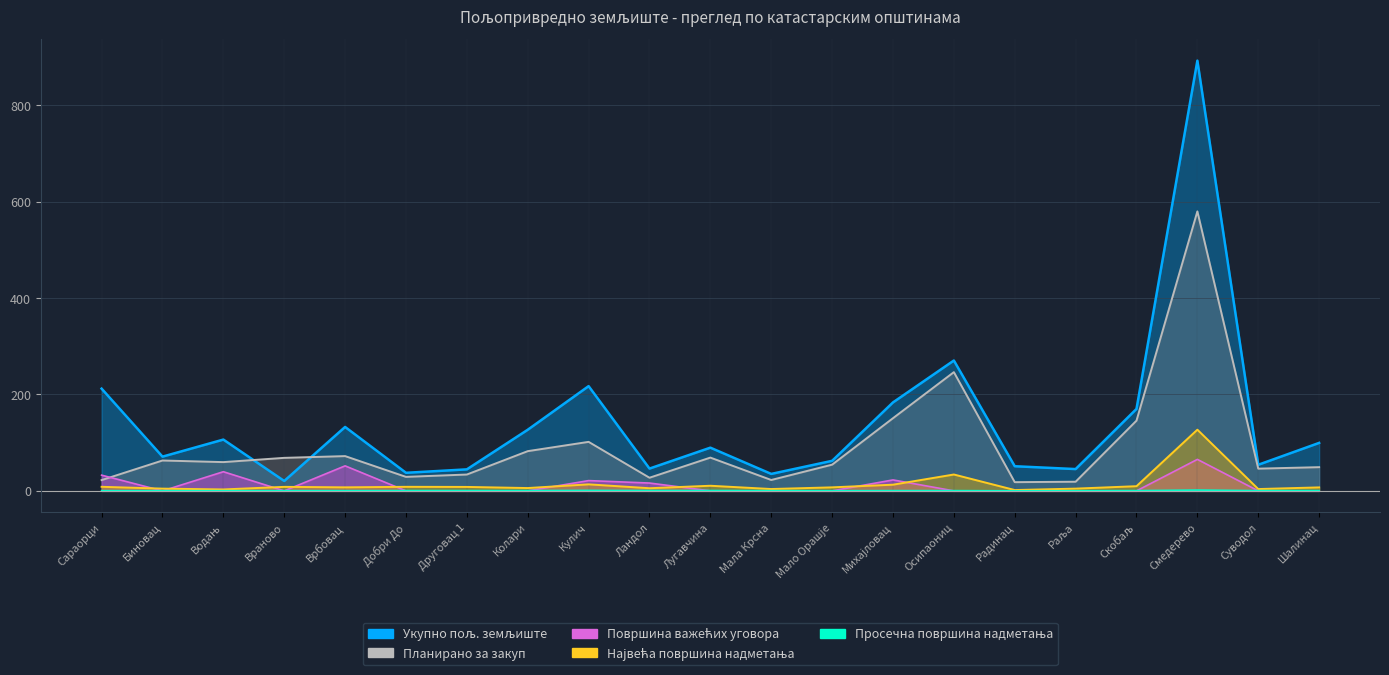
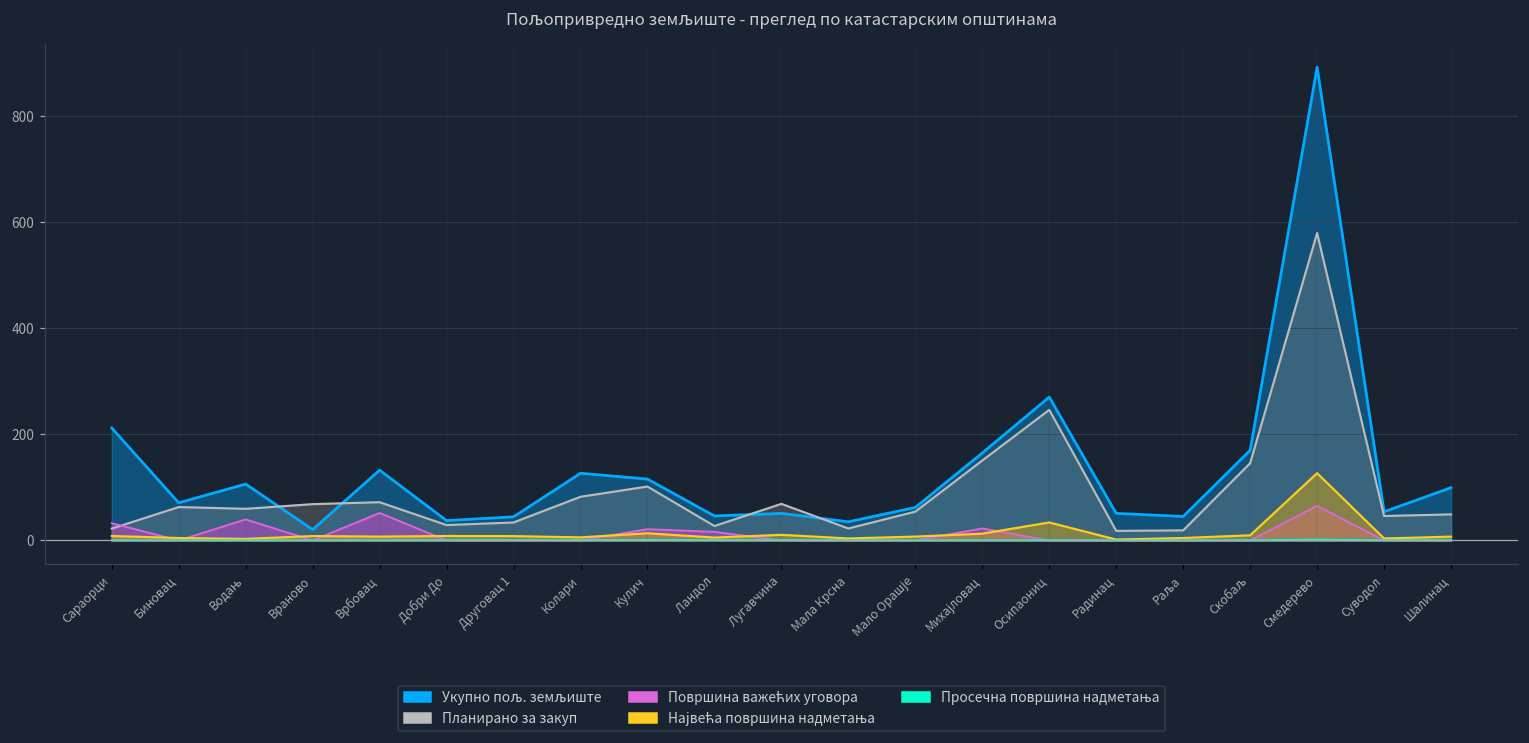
Укупно пољ. земљиште, Кулич: 220 -> 120
Укупно пољ. земљиште, Лугавчина: 90 -> 50
Укупно пољ. земљиште, Михајловац: 180 -> 170
